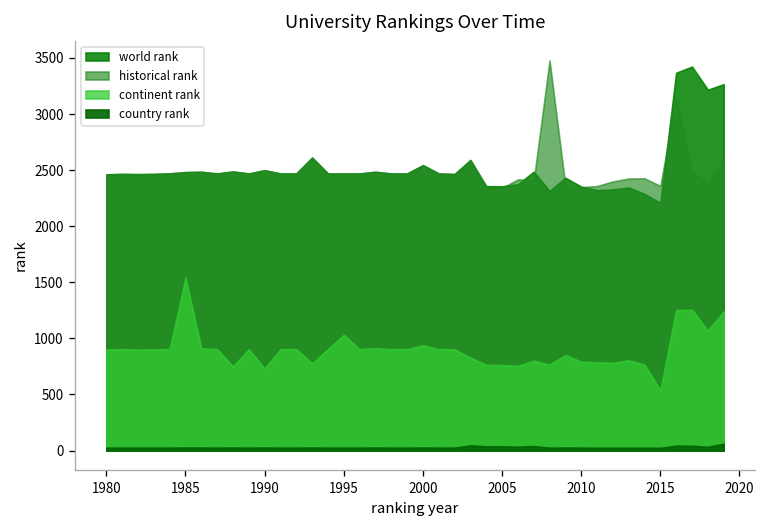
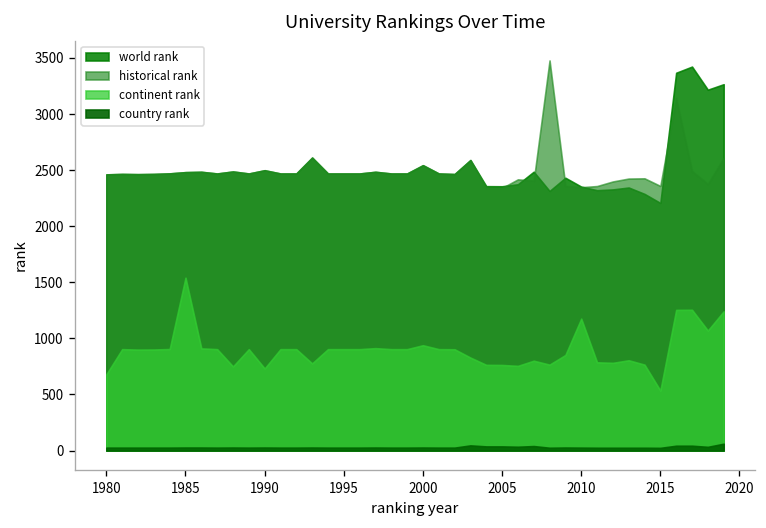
continent rank, 1980: 900 -> 700
continent rank, 1995: 1000 -> 900
continent rank, 2010: 800 -> 1200
